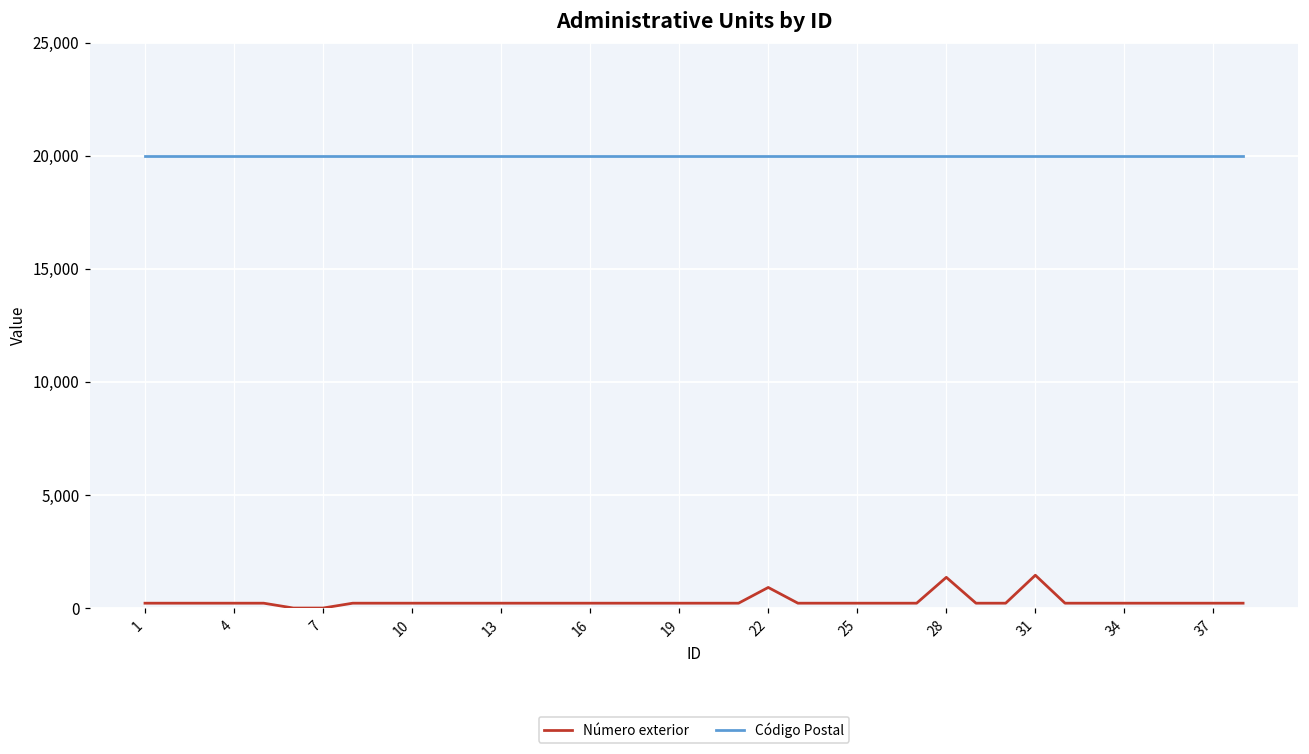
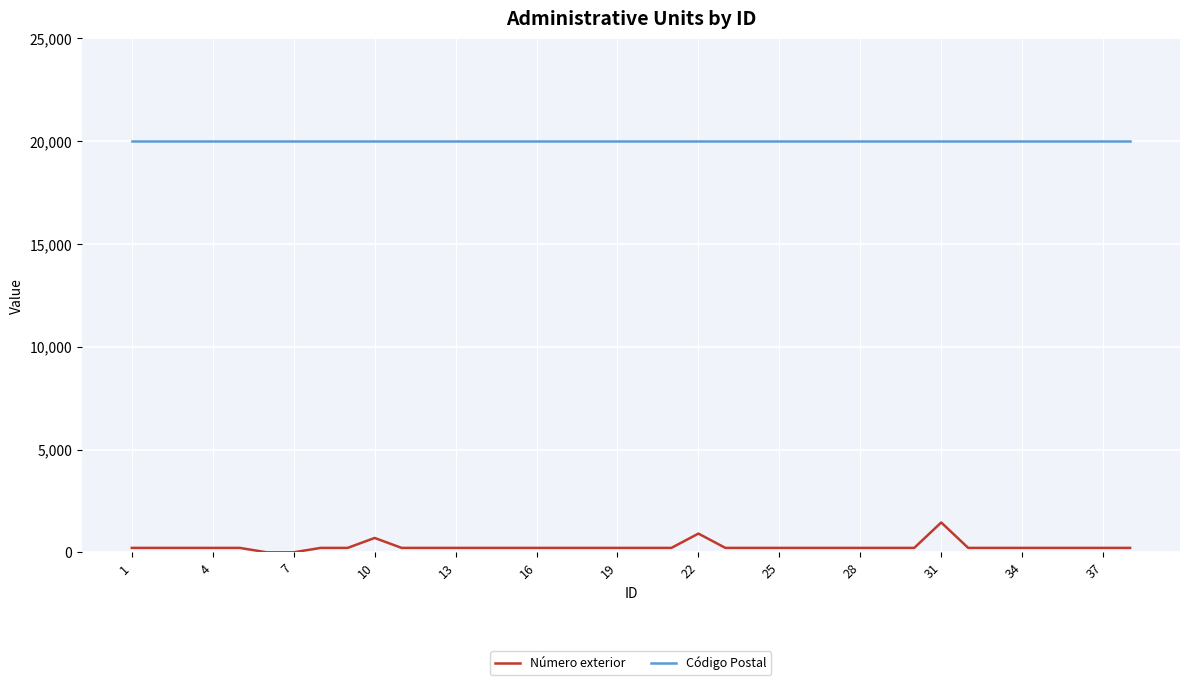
Número exterior, 10: 200 -> 700
Número exterior, 28: 1,400 -> 200
